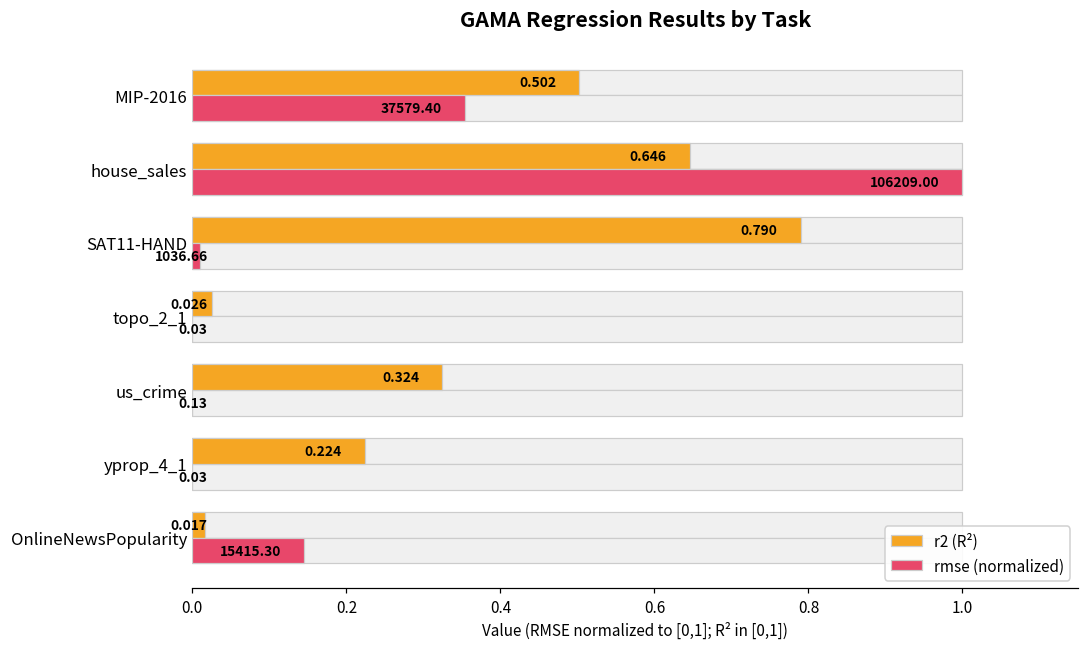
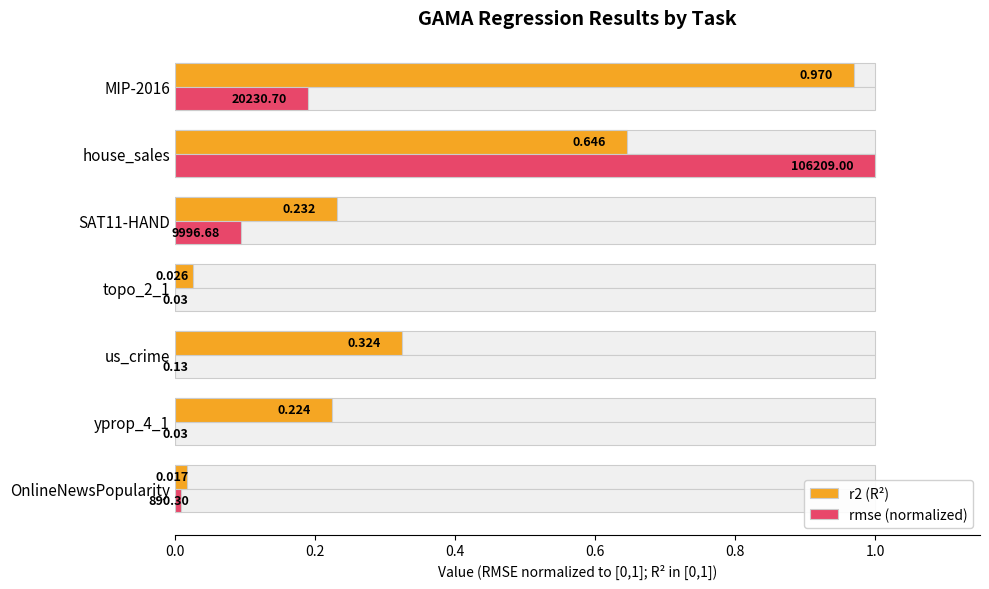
r2 (R²), MIP-2016: 0.502 -> 0.970
rmse (normalized), MIP-2016: 37579.40 -> 20230.70
r2 (R²), SAT11-HAND: 0.790 -> 0.232
rmse (normalized), SAT11-HAND: 1036.66 -> 9996.68
rmse (normalized), OnlineNewsPopularity: 15415.30 -> 890.30
